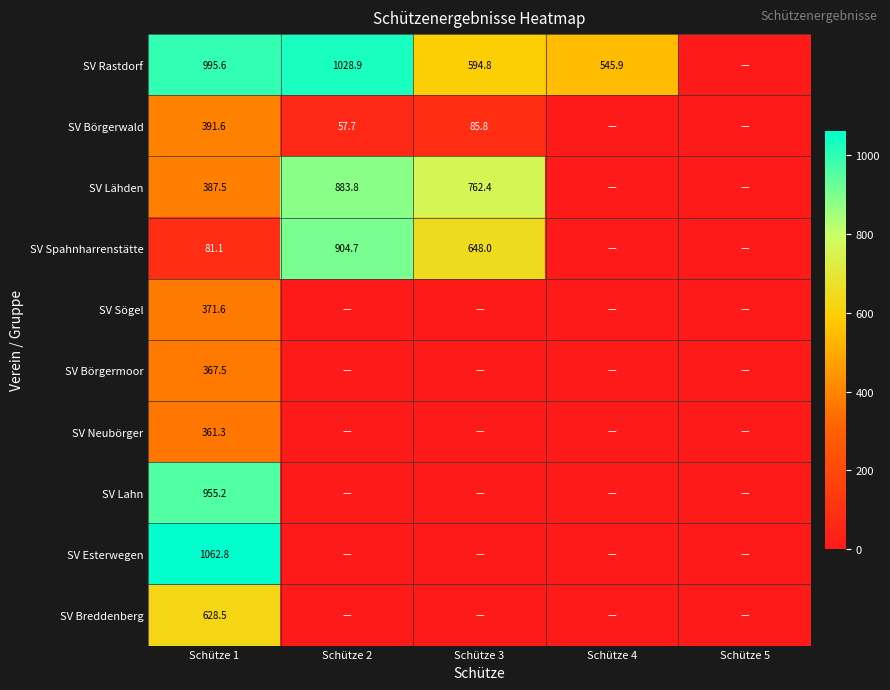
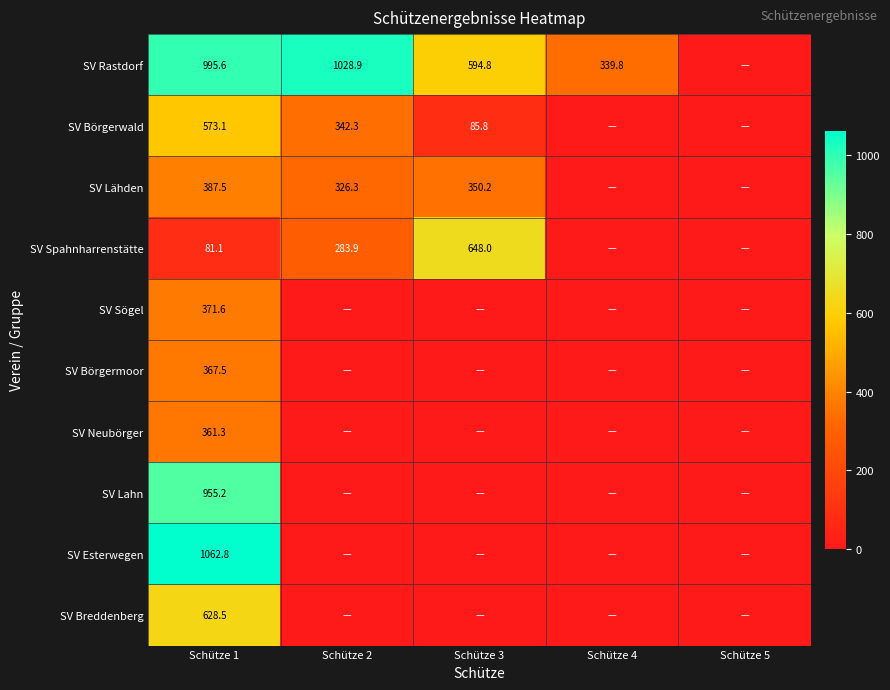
SV Rastdorf, Schütze 4: 545.9 -> 339.8
SV Börgerwald, Schütze 1: 391.6 -> 573.1
SV Börgerwald, Schütze 2: 57.7 -> 342.3
SV Lähden, Schütze 2: 883.8 -> 326.3
SV Lähden, Schütze 3: 762.4 -> 350.2
SV Spahnharrenstätte, Schütze 2: 904.7 -> 283.9
